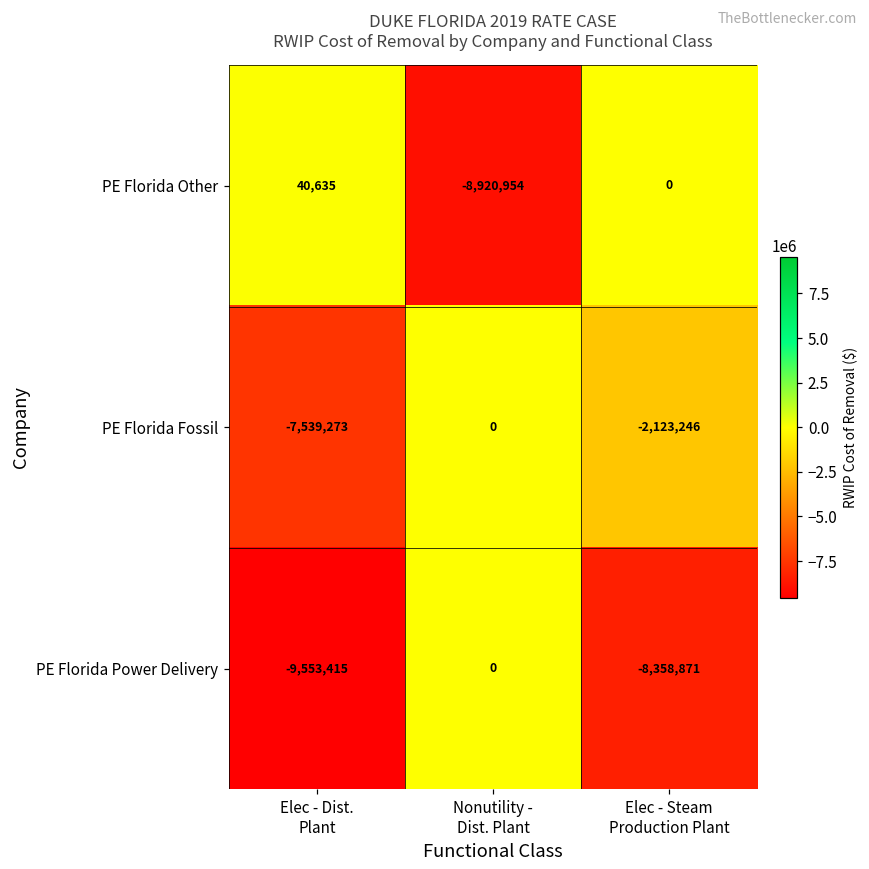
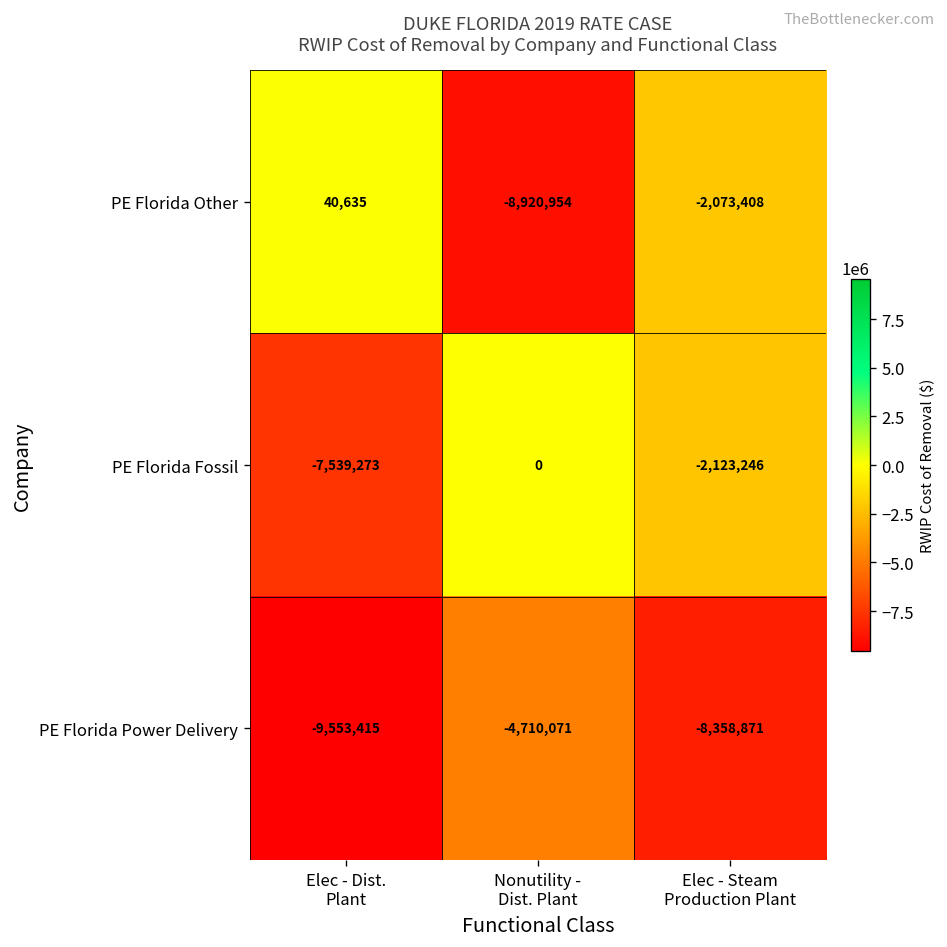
PE Florida Other, Elec - Steam Production Plant: 0 -> -2,073,408
PE Florida Power Delivery, Nonutility - Dist. Plant: 0 -> -4,710,071
